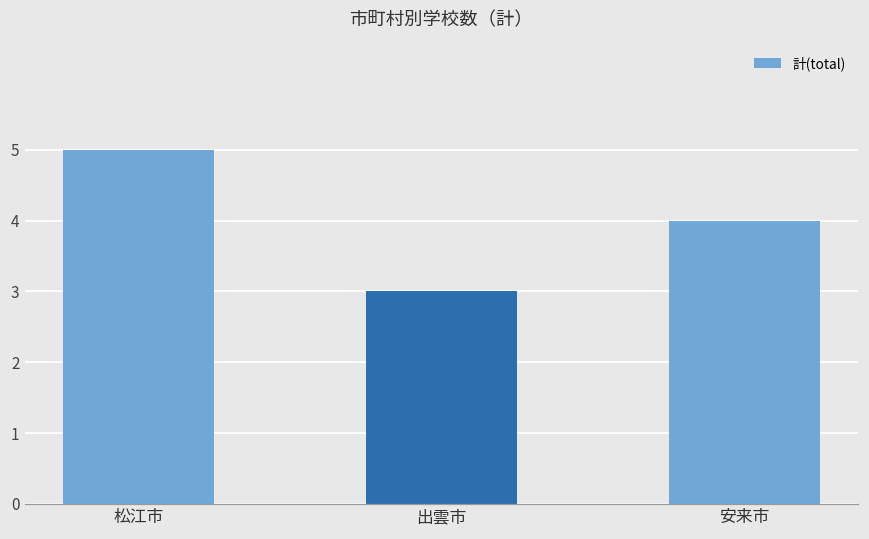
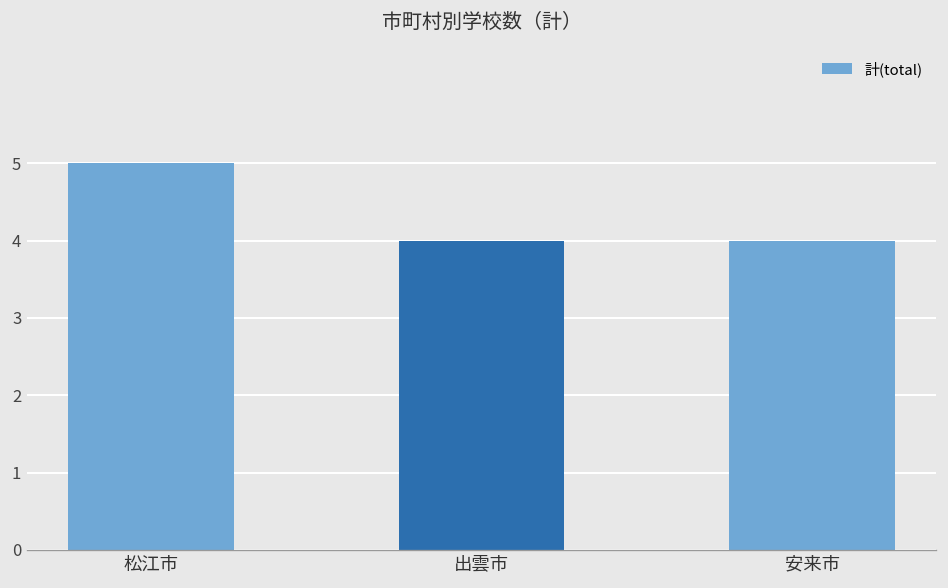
出雲市: 3 -> 4
